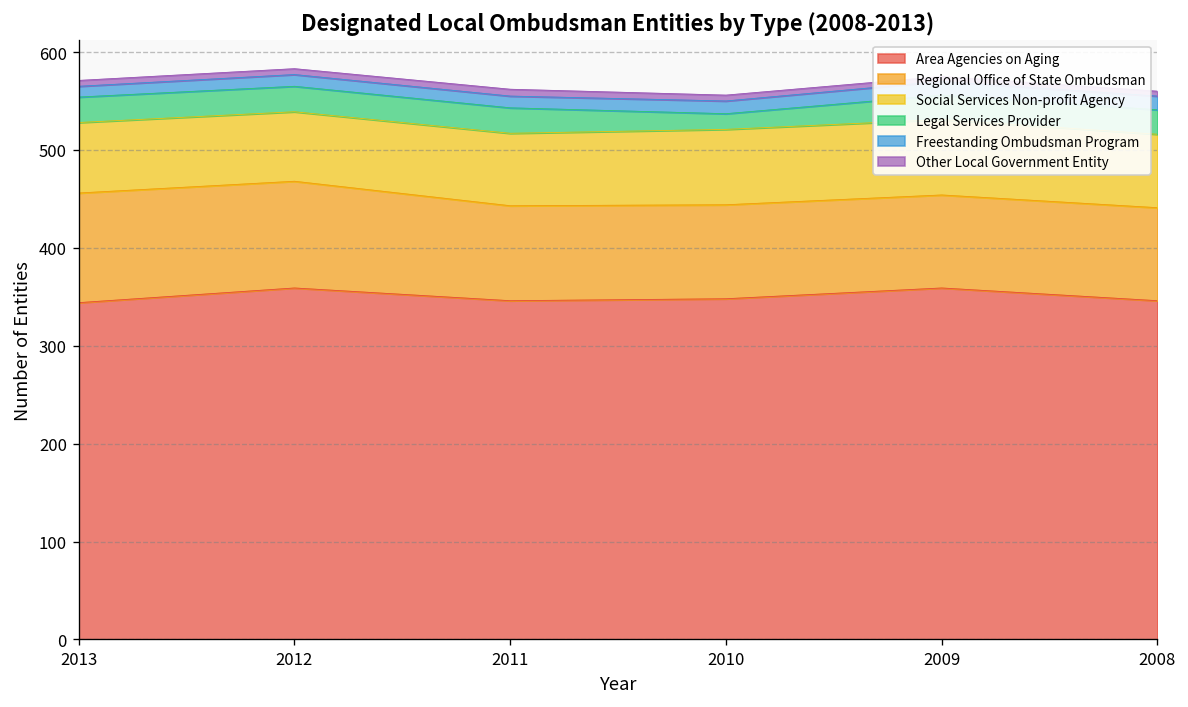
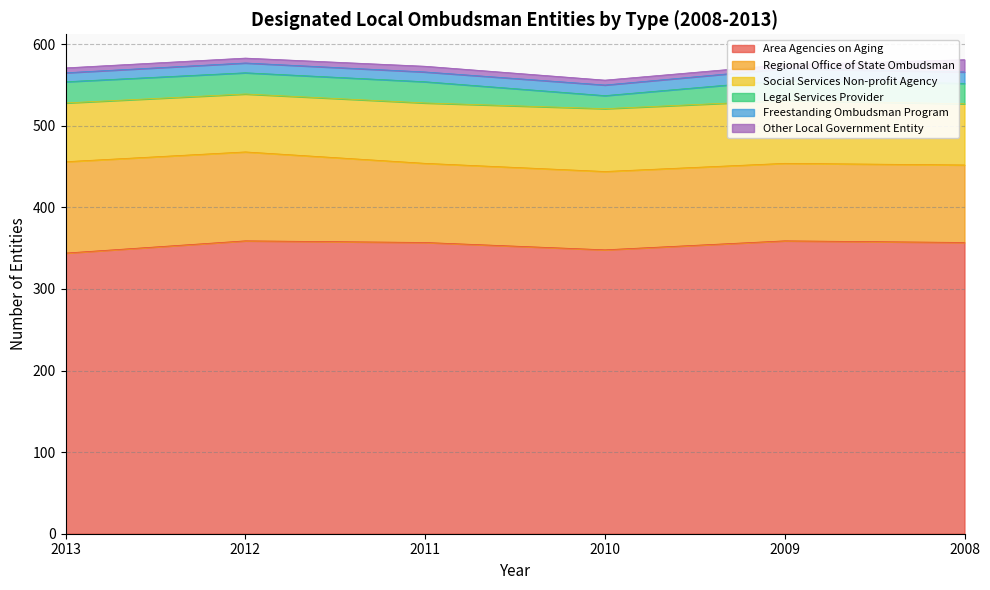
Area Agencies on Aging, 2011: 350 -> 360
Area Agencies on Aging, 2008: 350 -> 360
Other Local Government Entity, 2008: 10 -> 20
